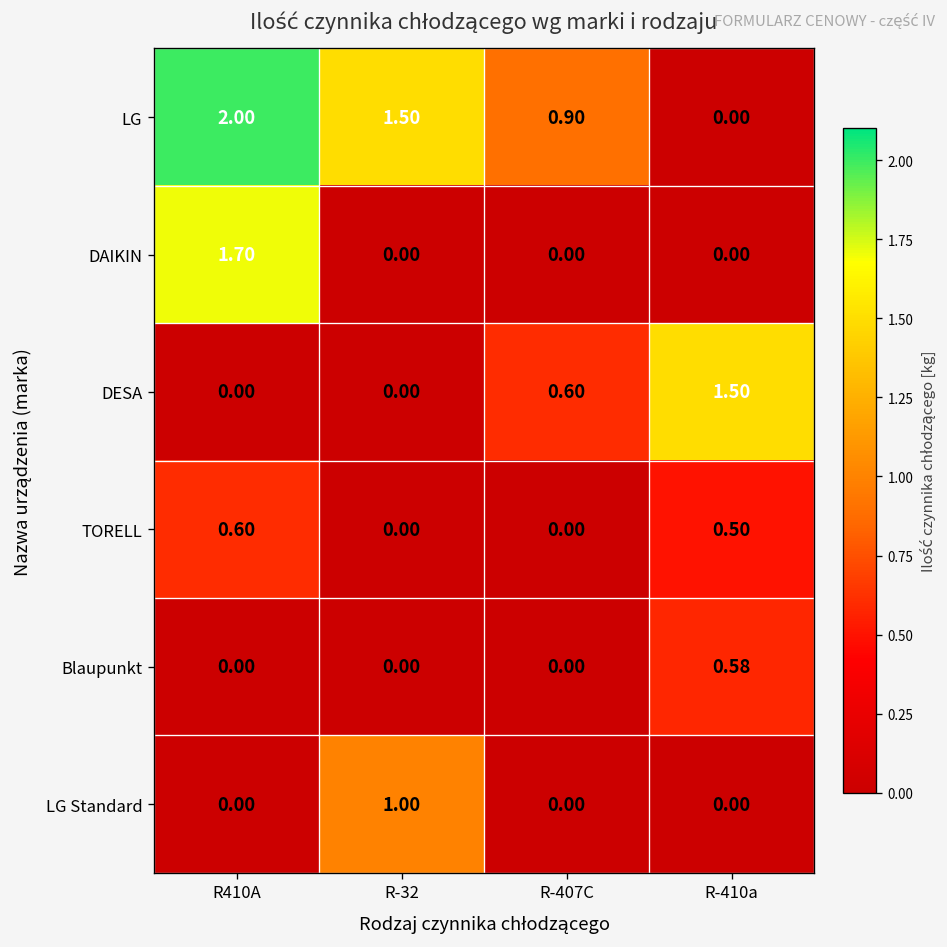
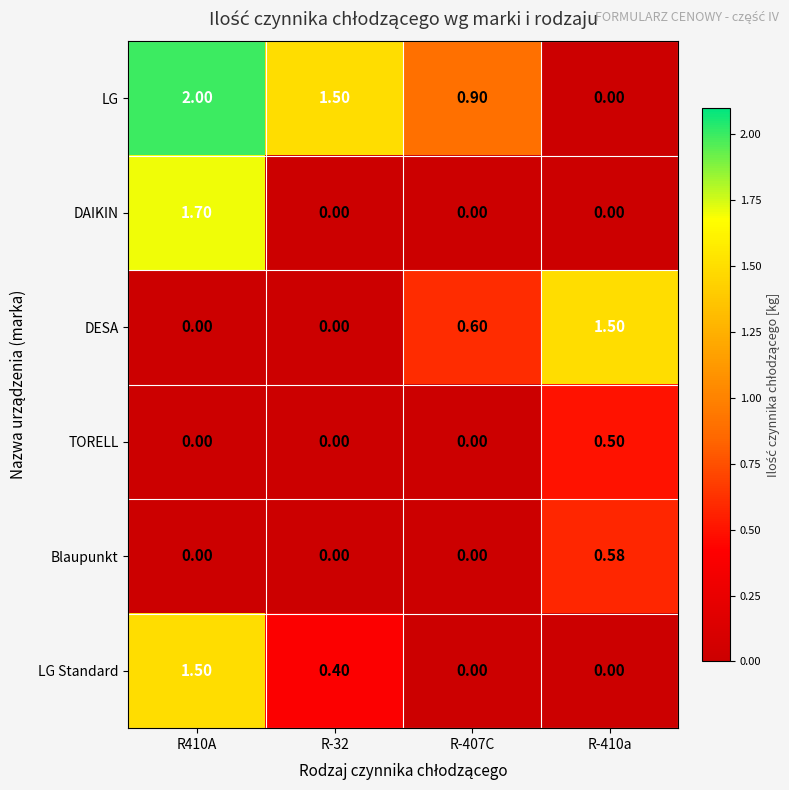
TORELL, R410A: 0.60 -> 0.00
LG Standard, R410A: 0.00 -> 1.50
LG Standard, R-32: 1.00 -> 0.40
